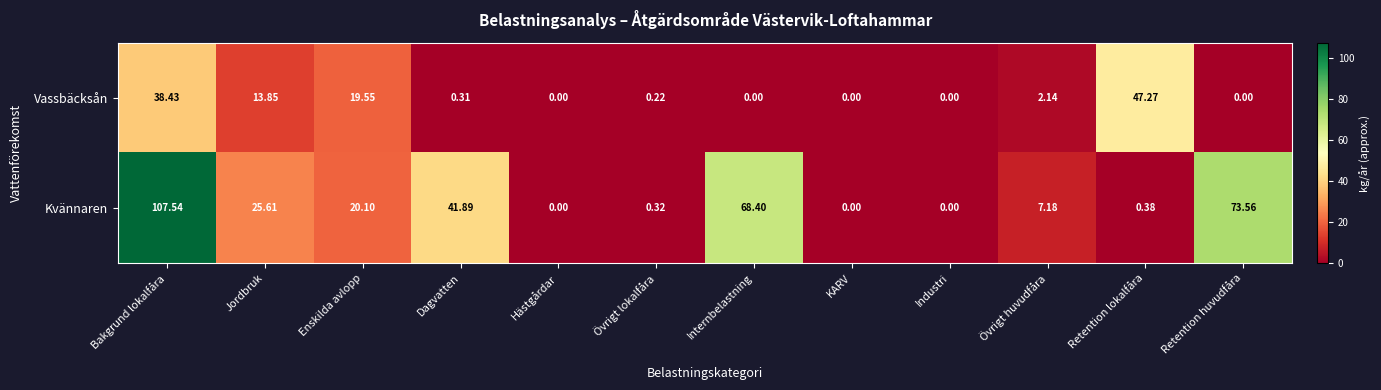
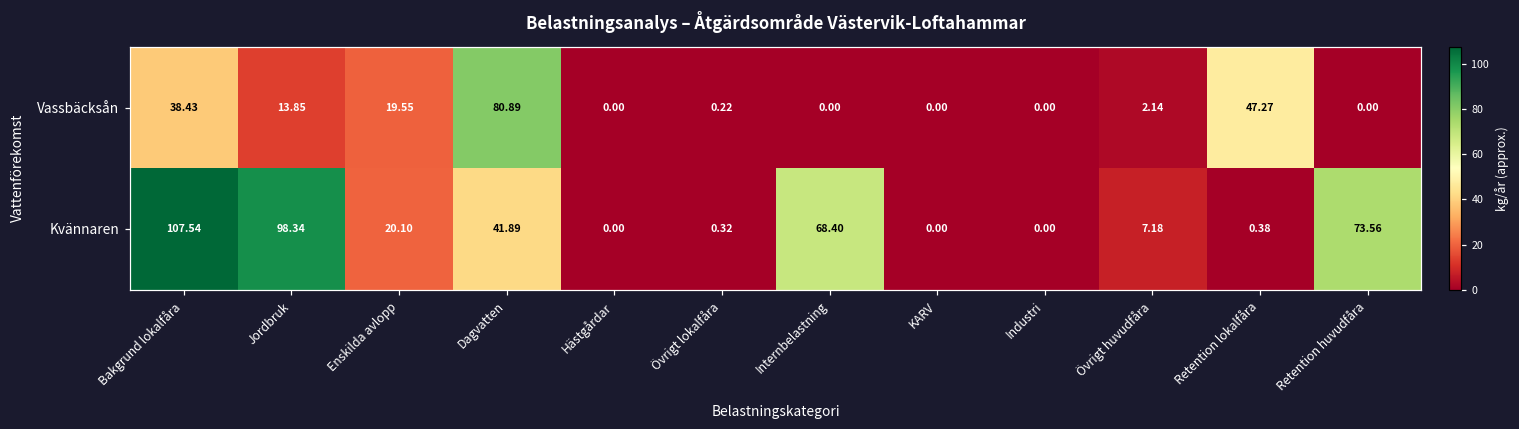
Vassbäcksån, Dagvatten: 0.31 -> 80.89
Kvännaren, Jordbruk: 25.61 -> 98.34
